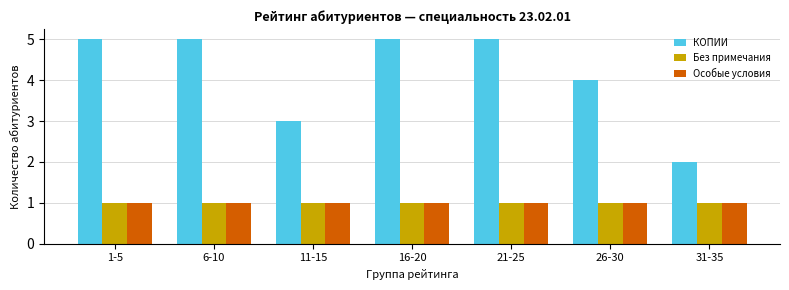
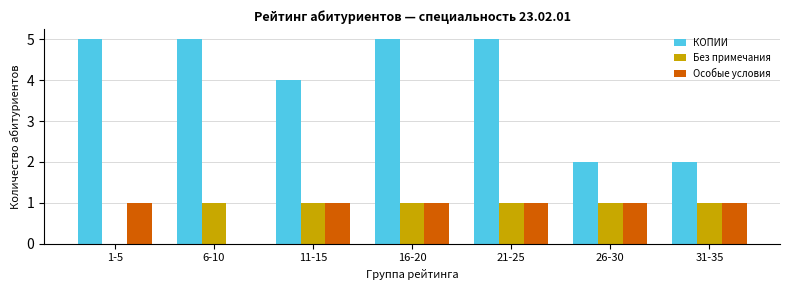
Без примечания, 1-5: 1 -> 0
Особые условия, 6-10: 1 -> 0
КОПИИ, 11-15: 3 -> 4
КОПИИ, 26-30: 4 -> 2
